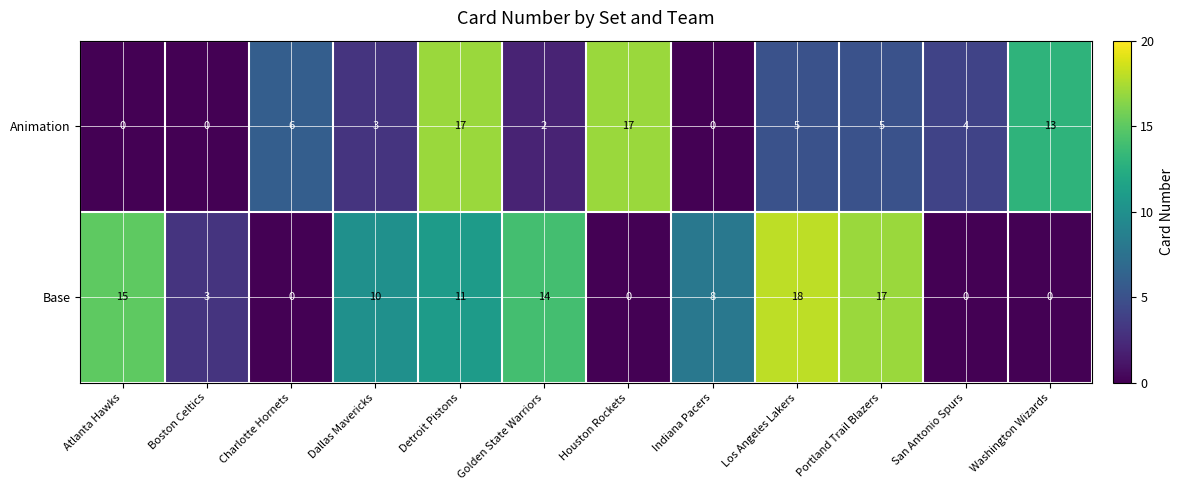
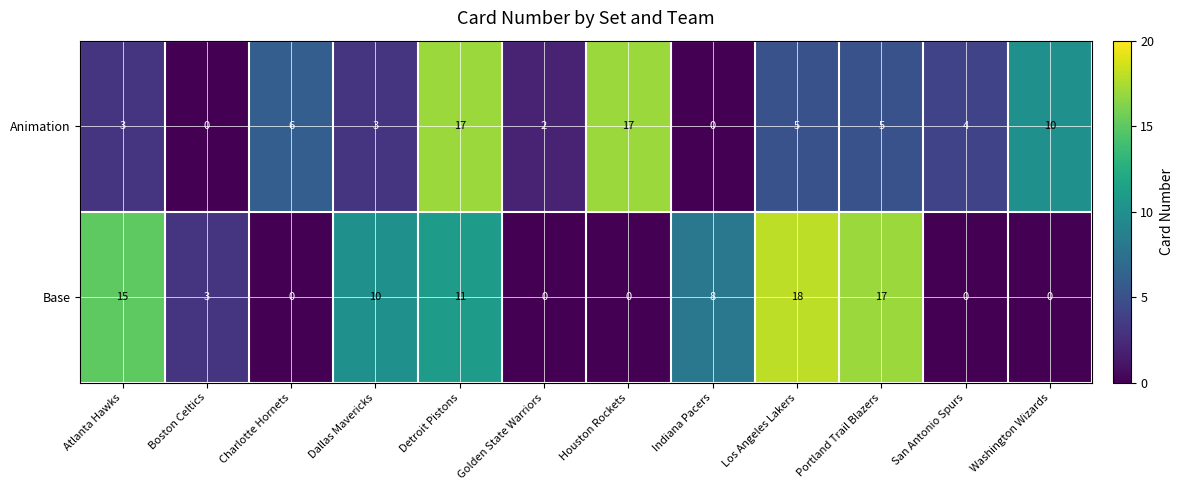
Animation, Atlanta Hawks: 0 -> 3
Animation, Washington Wizards: 13 -> 10
Base, Golden State Warriors: 14 -> 0
